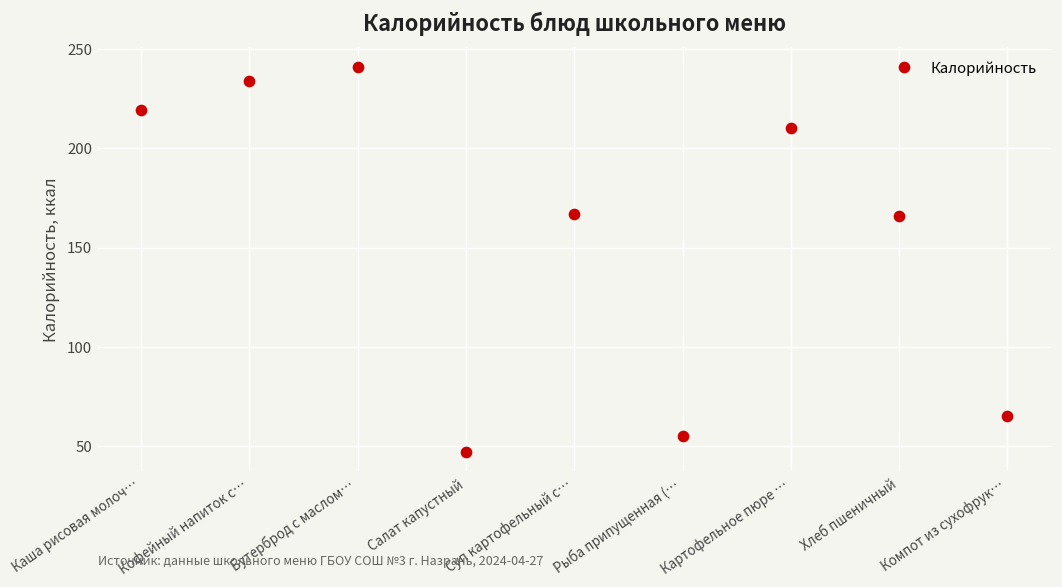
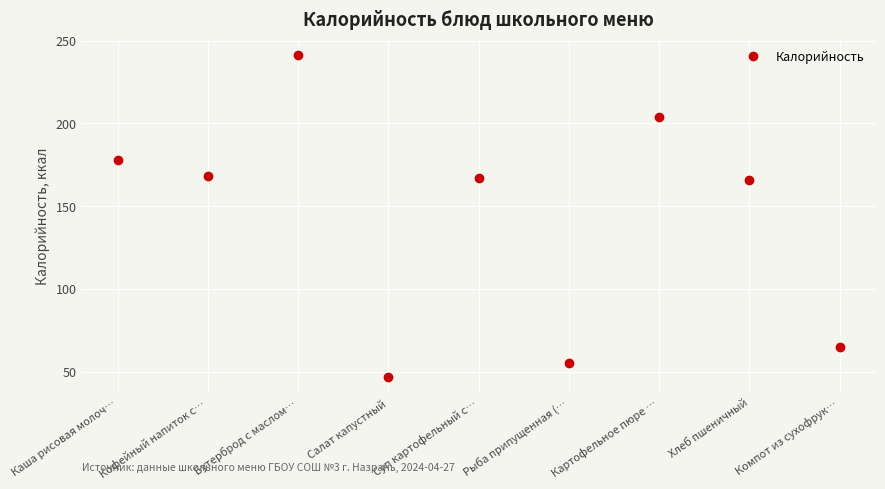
Каша рисовая молоч…: 219 -> 178
Кофейный напиток с…: 234 -> 168
Картофельное пюре …: 210 -> 204
